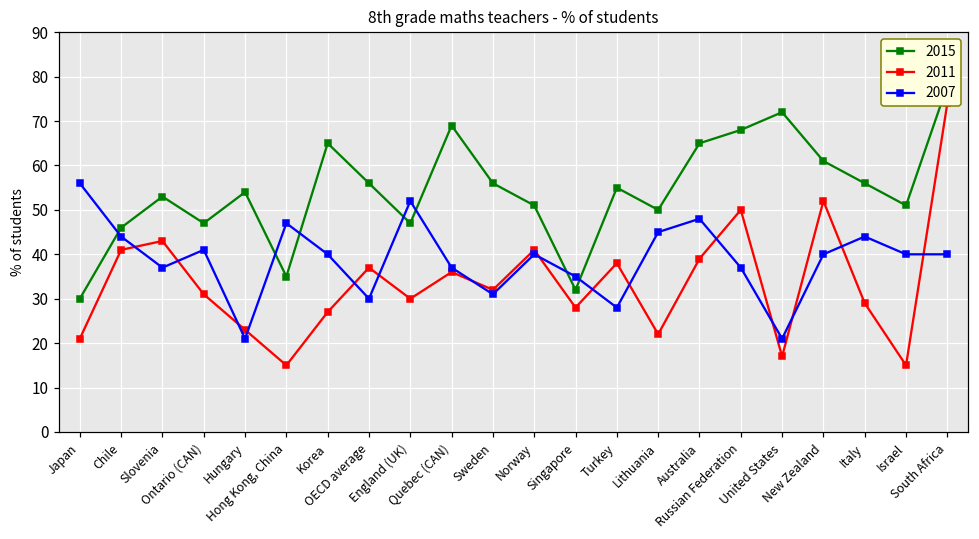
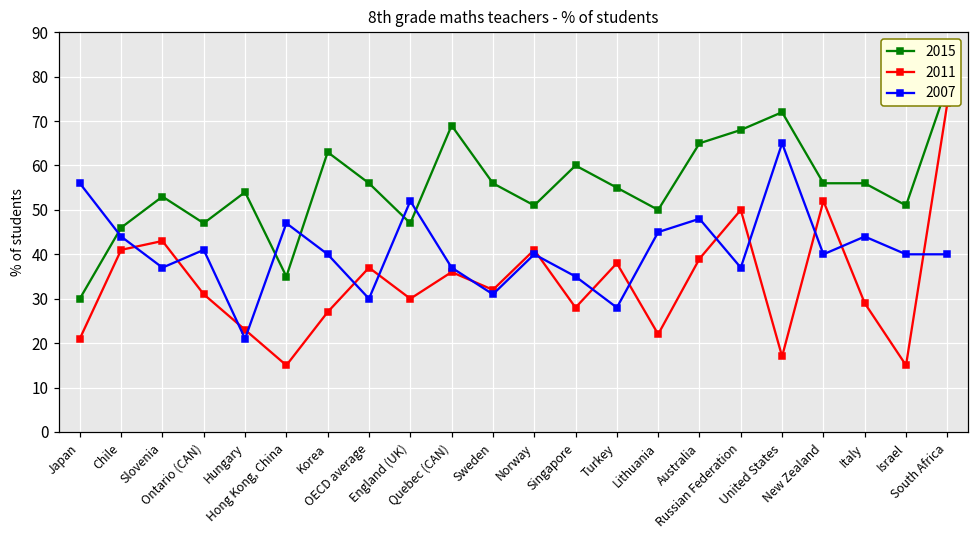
2015, Korea: 65 -> 63
2015, Singapore: 32 -> 60
2007, United States: 21 -> 65
2015, New Zealand: 61 -> 56
